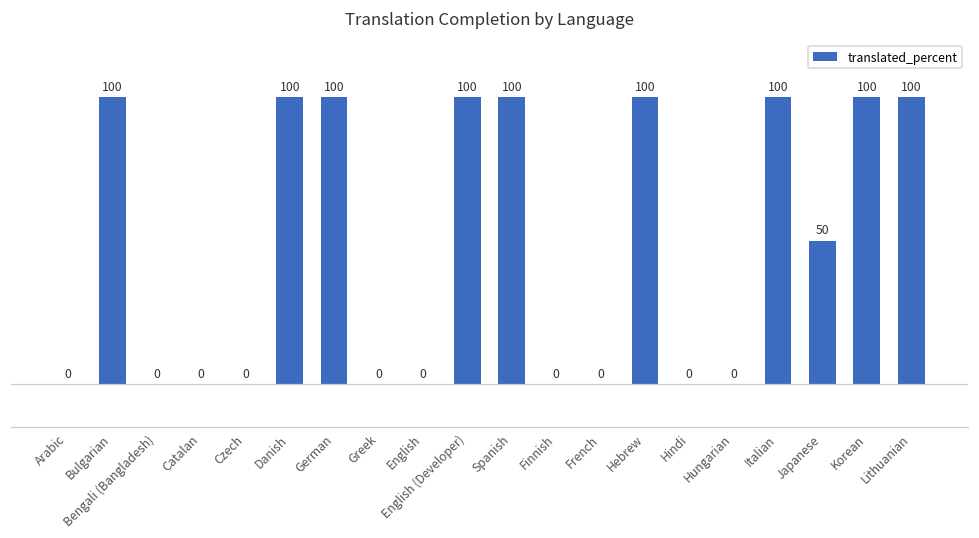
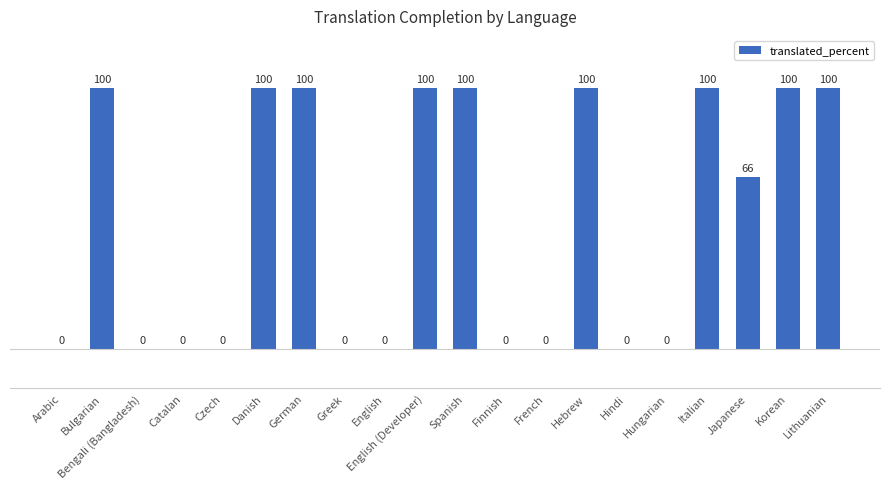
Japanese: 50 -> 66
